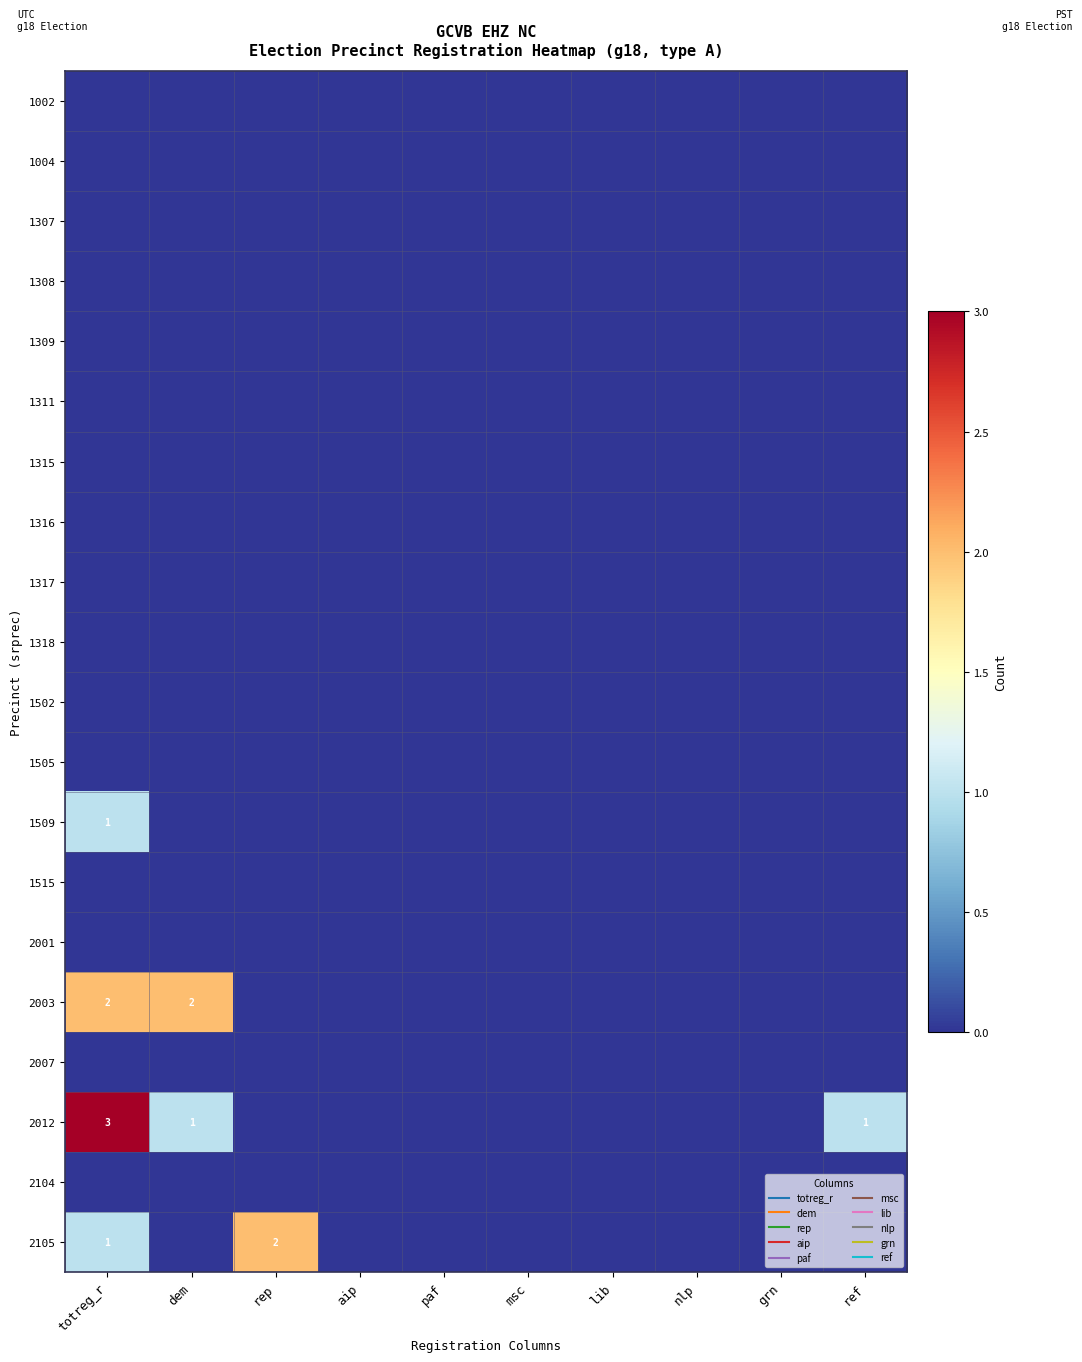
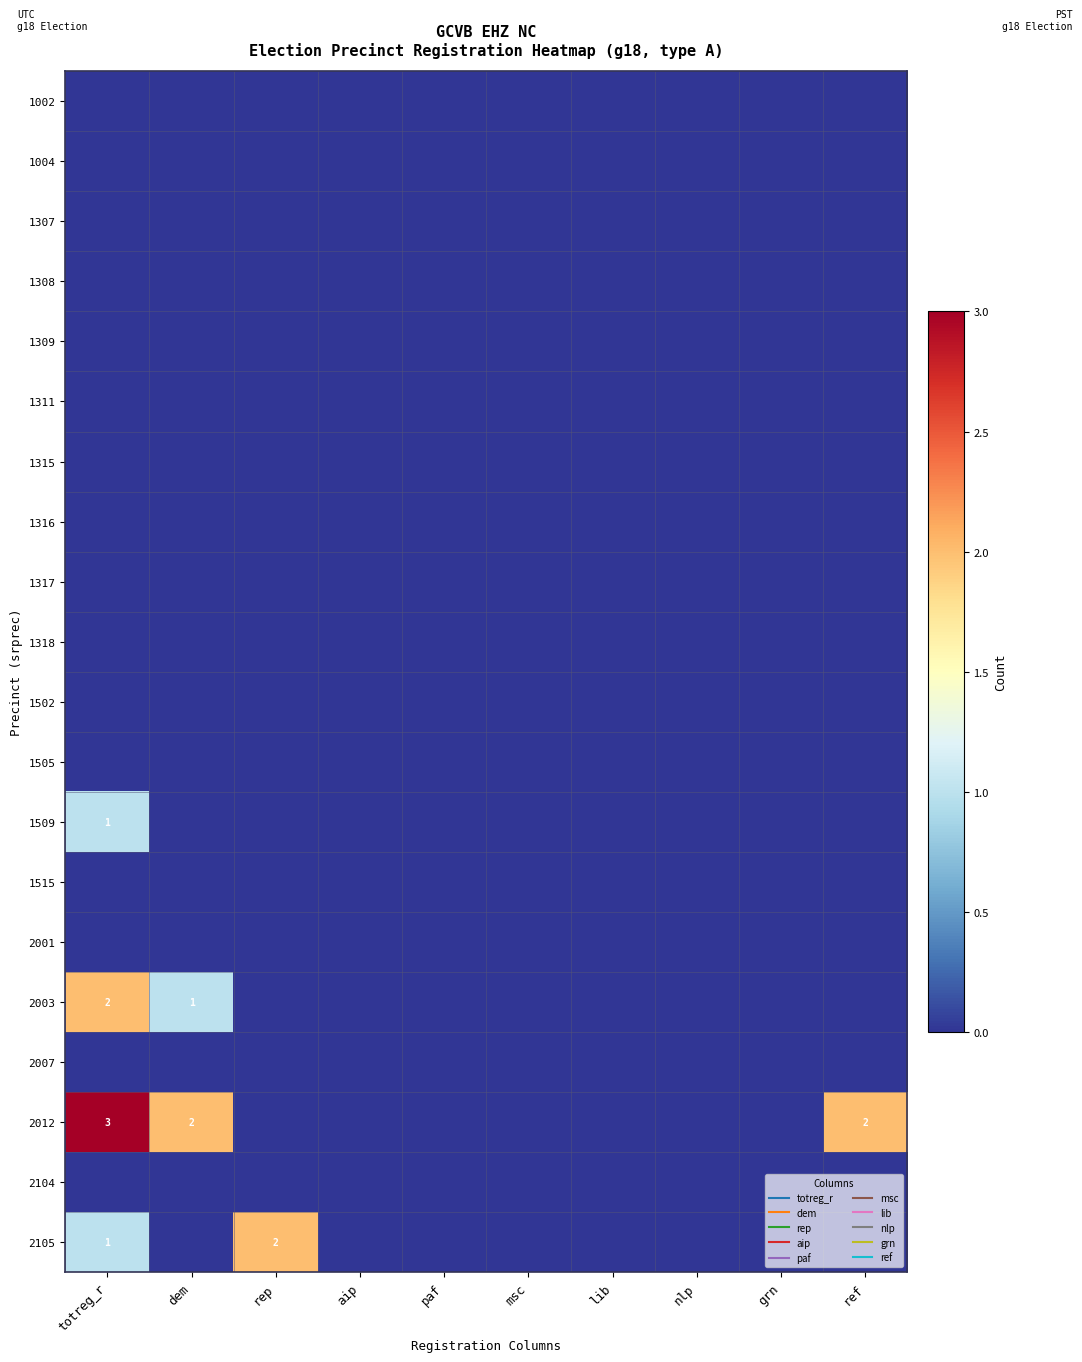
2003, dem: 2 -> 1
2012, dem: 1 -> 2
2012, ref: 1 -> 2
